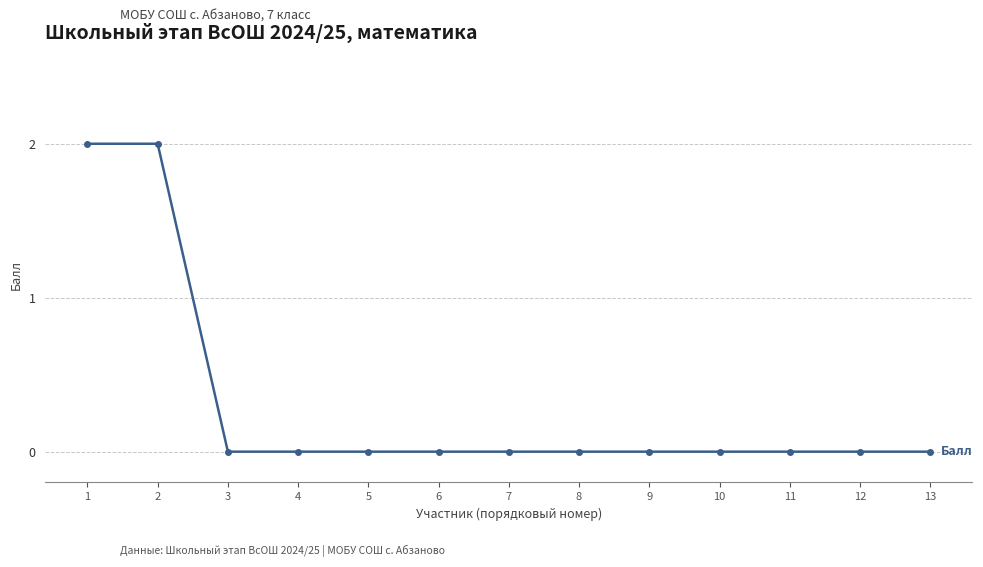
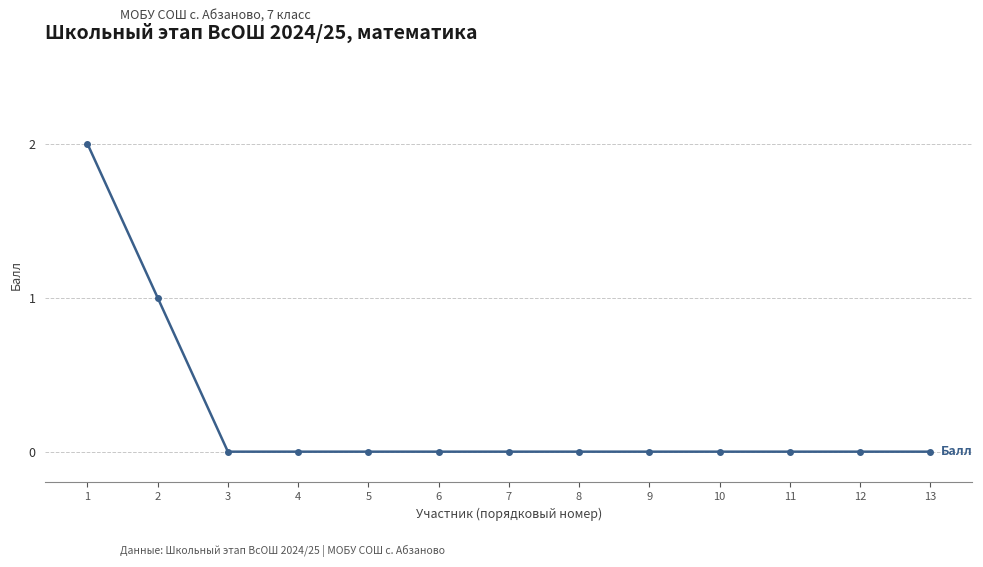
2: 2 -> 1
